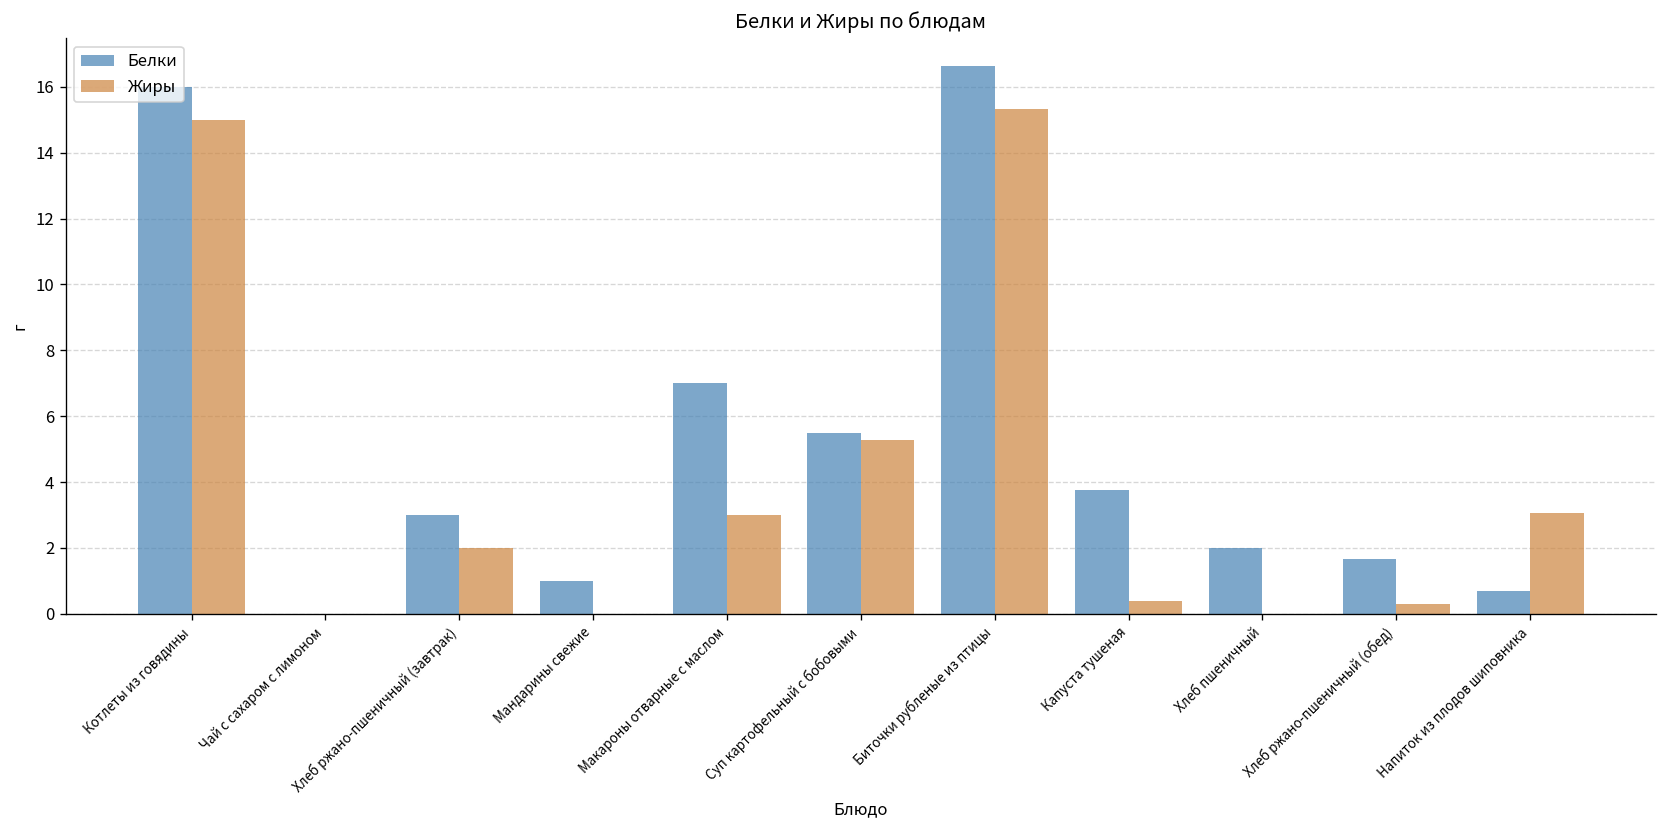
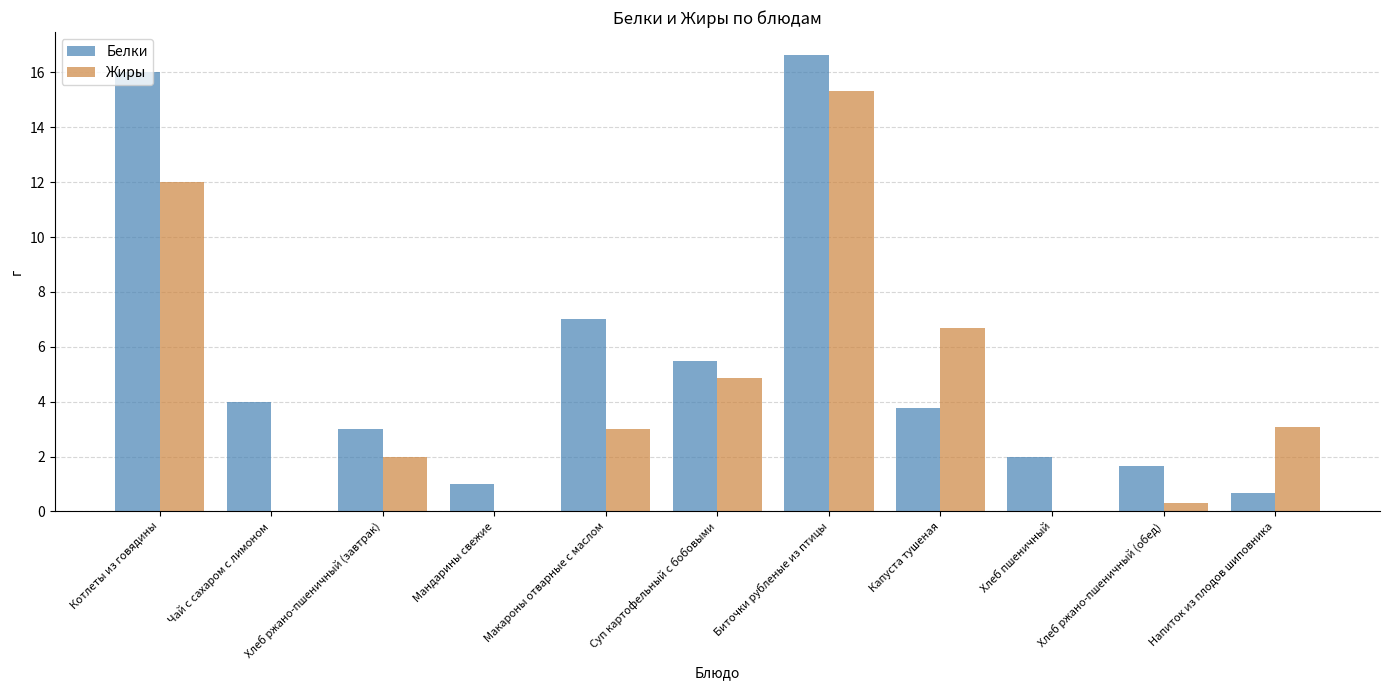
Жиры, Котлеты из говядины: 15 -> 12
Белки, Чай с сахаром с лимоном: 0 -> 4
Жиры, Суп картофельный с бобовыми: 5.3 -> 4.9
Жиры, Капуста тушеная: 0.4 -> 6.7
